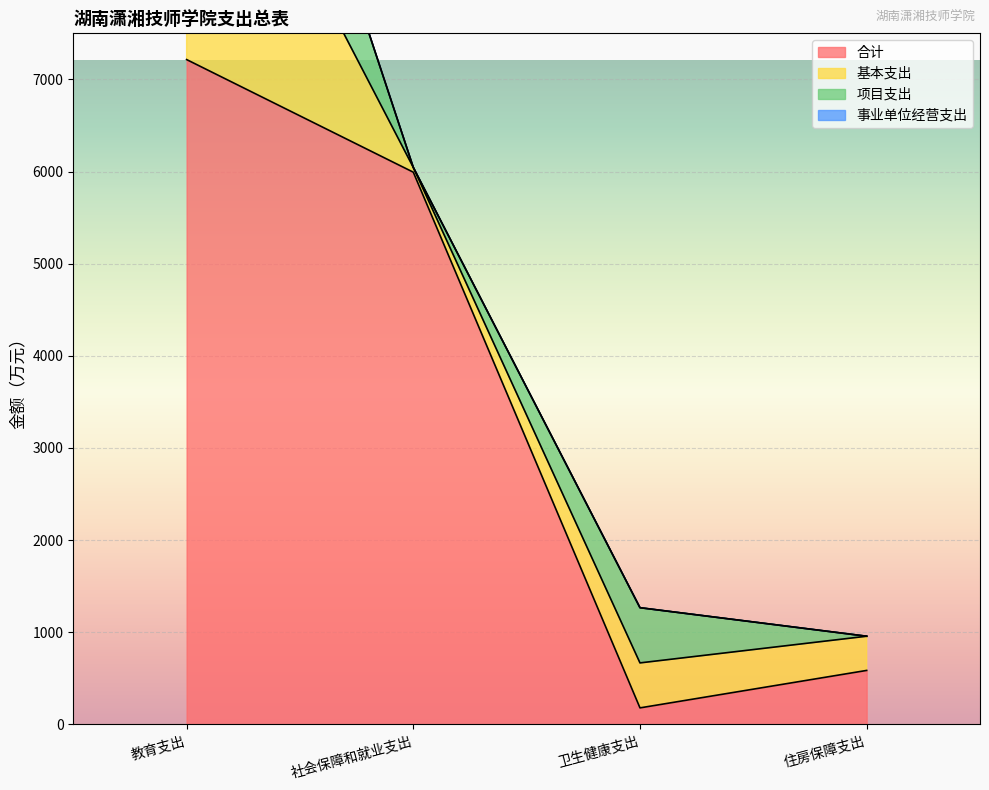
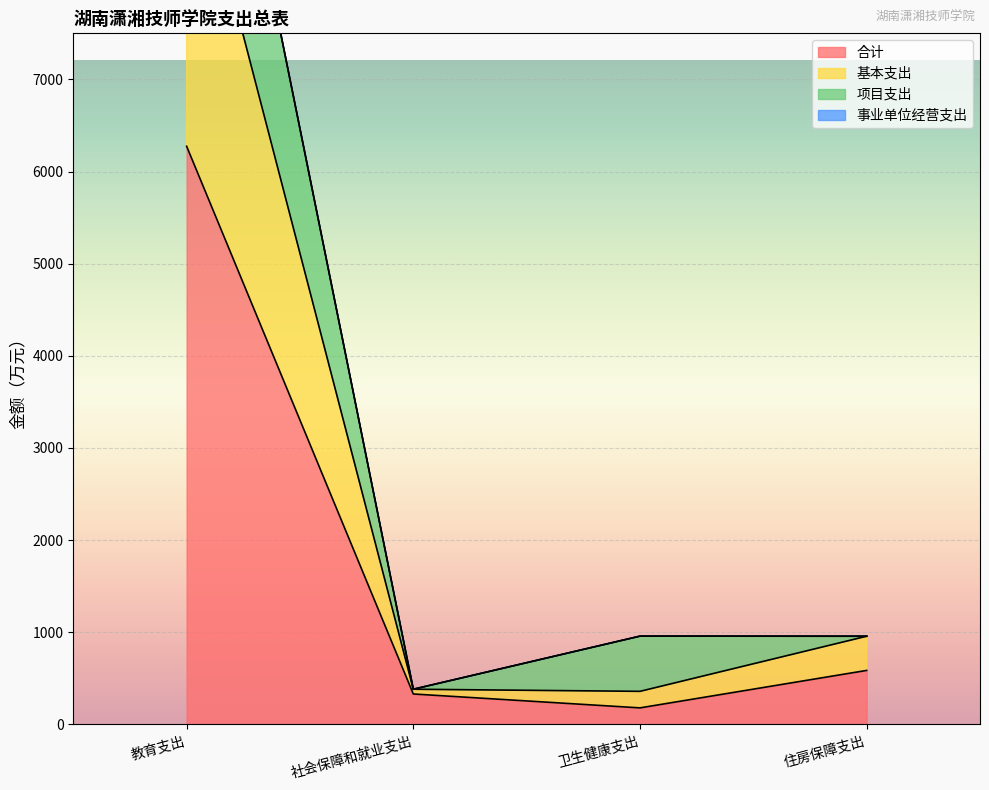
合计, 教育支出: 7200 -> 6300
合计, 社会保障和就业支出: 6000 -> 300
基本支出, 卫生健康支出: 500 -> 200
